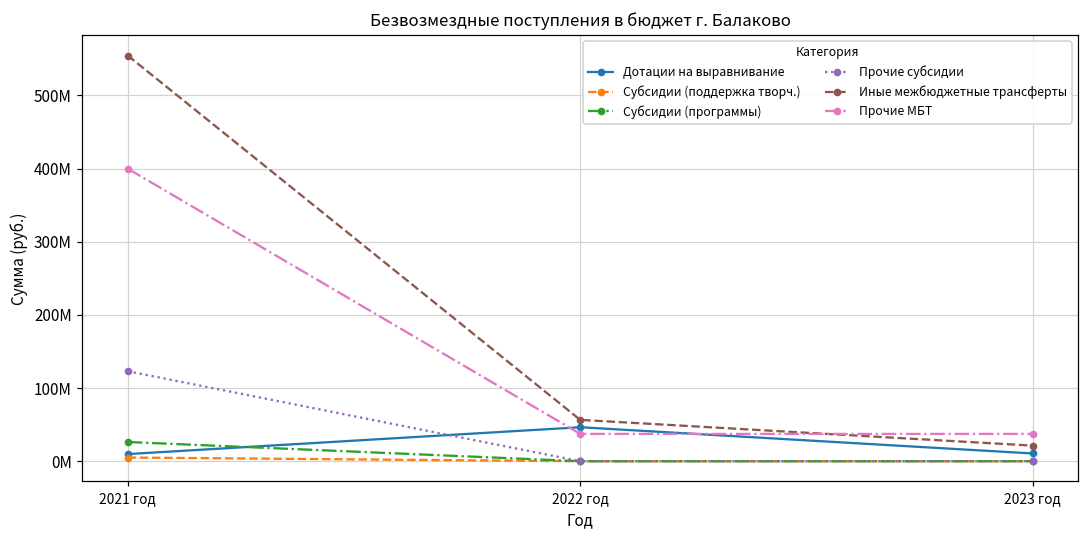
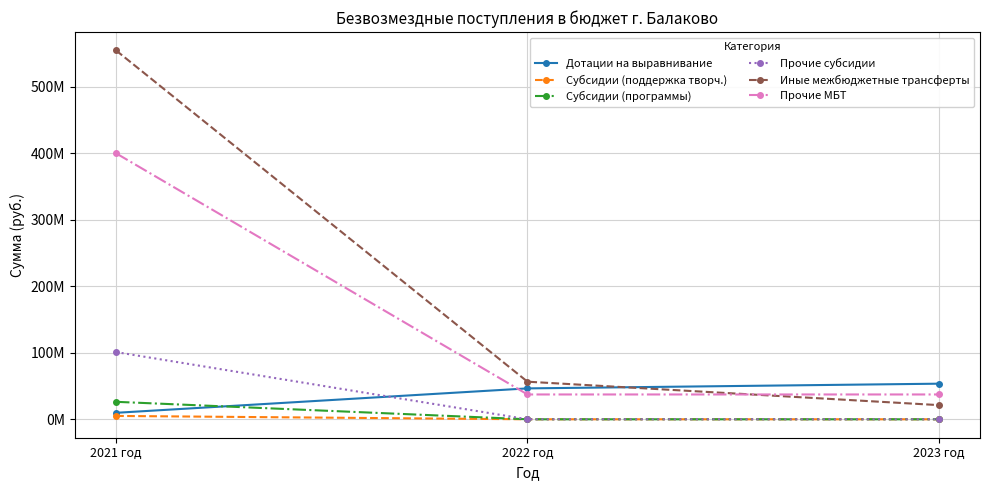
Прочие субсидии, 2021 год: 120000000 -> 100000000
Дотации на выравнивание, 2023 год: 10000000 -> 50000000
